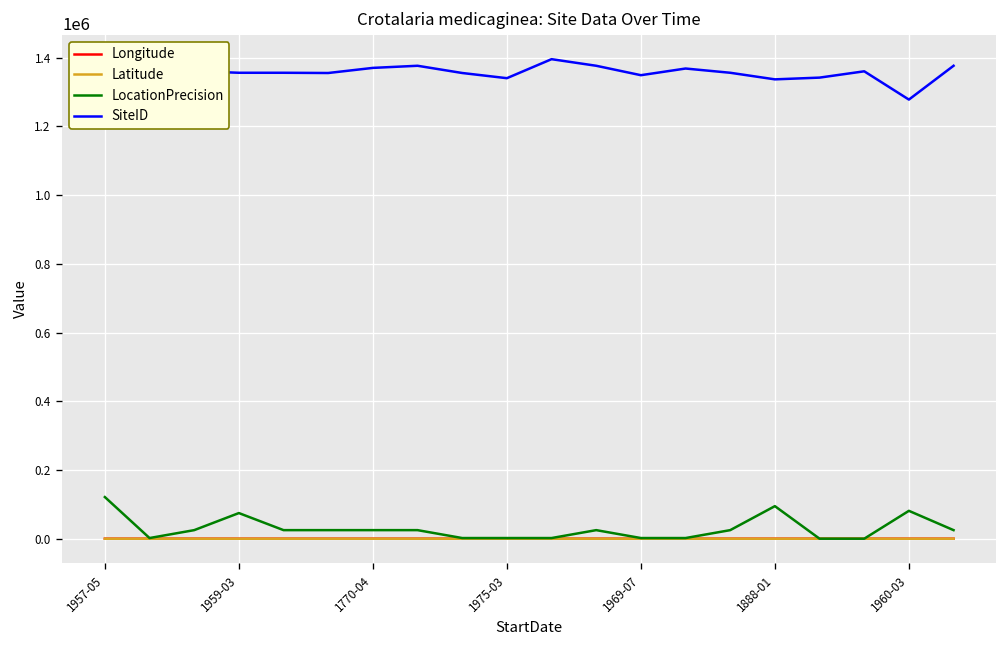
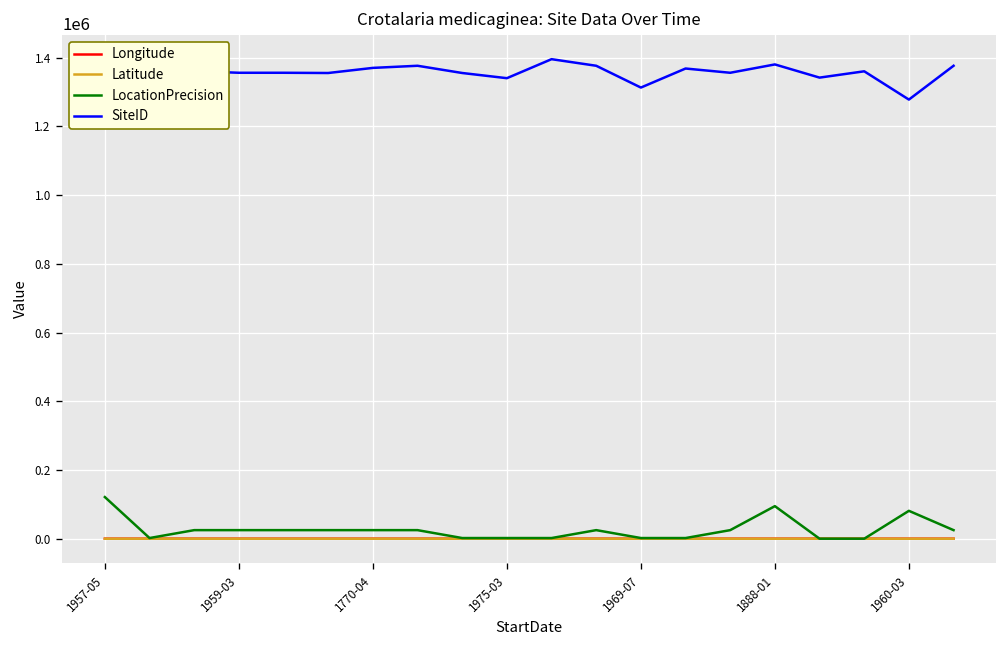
LocationPrecision, 1959-03: 70000 -> 30000
SiteID, 1969-07: 1350000 -> 1310000
SiteID, 1888-01: 1340000 -> 1380000
